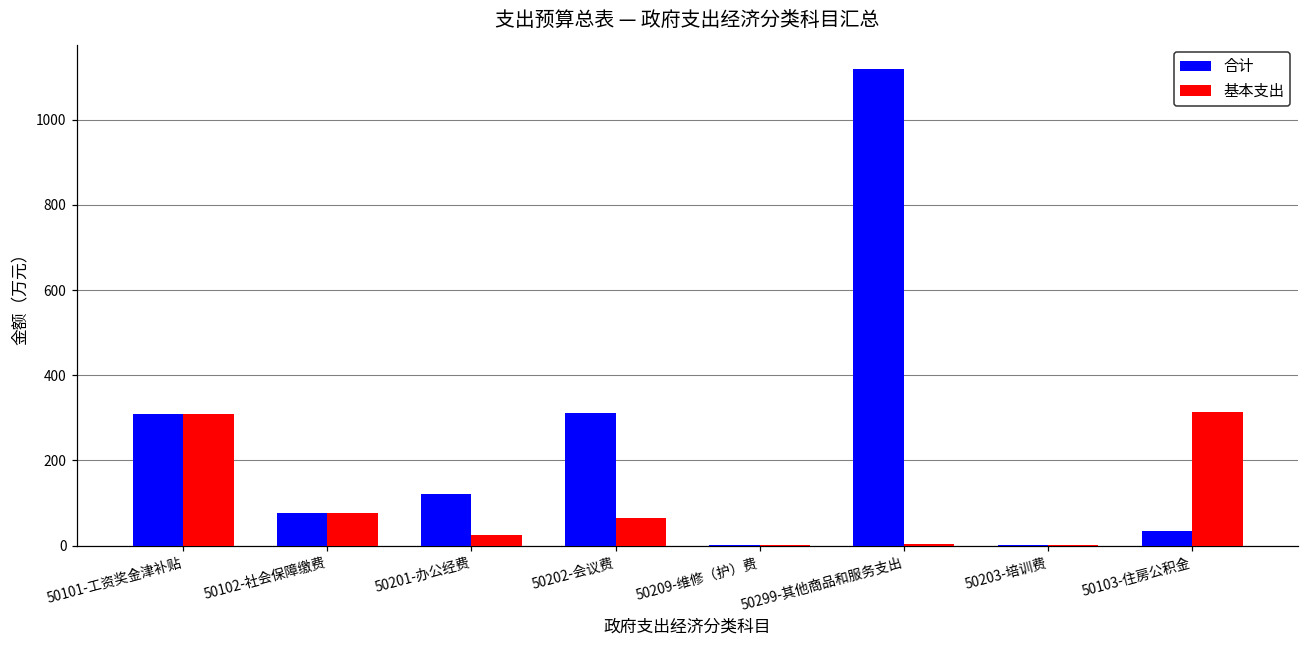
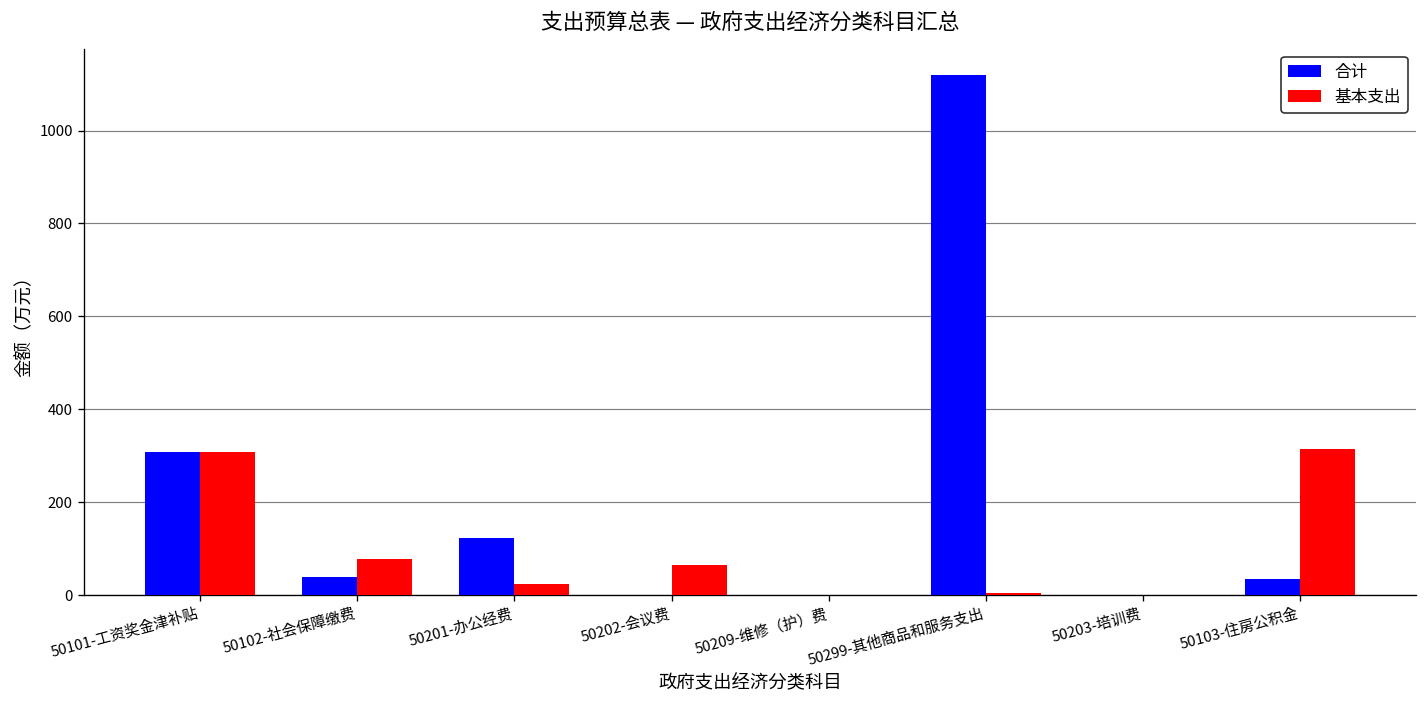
合计, 50102-社会保障缴费: 80 -> 40
合计, 50202-会议费: 310 -> 0
